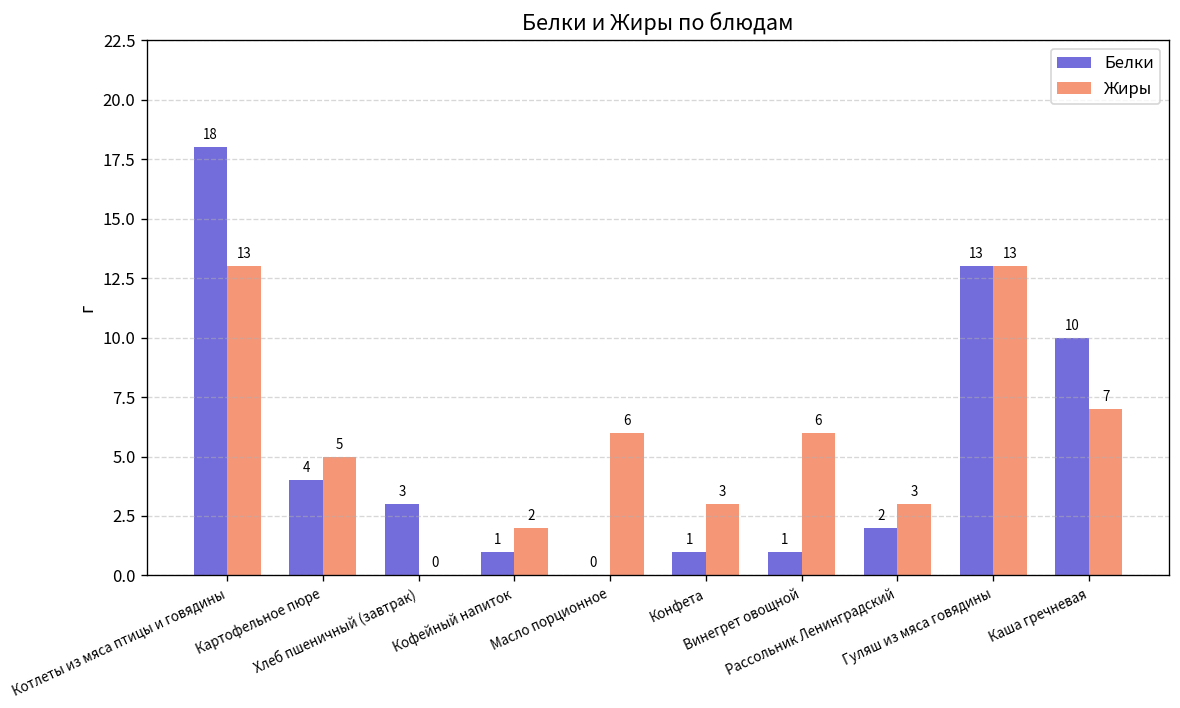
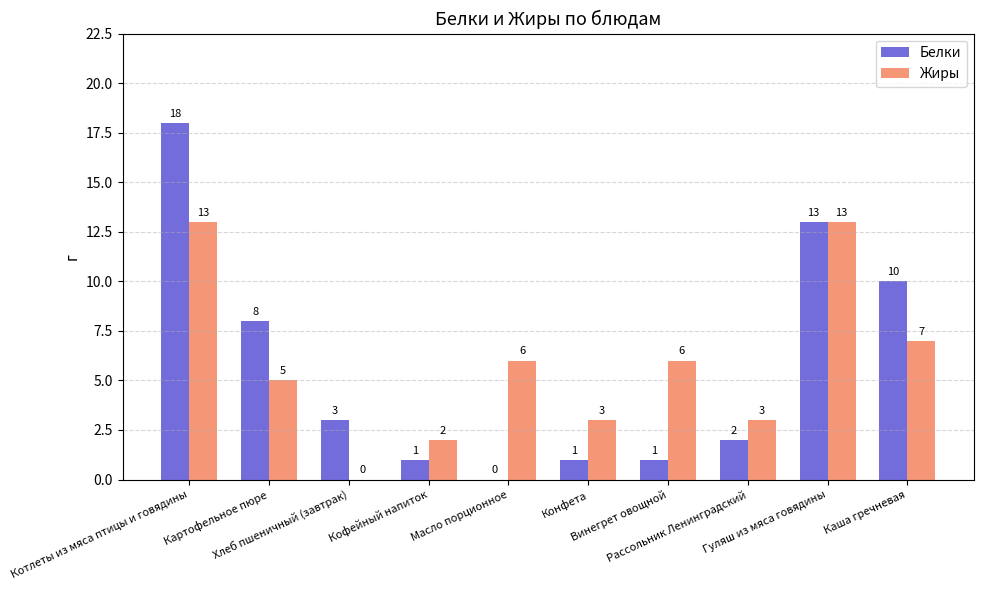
Белки, Картофельное пюре: 4 -> 8
